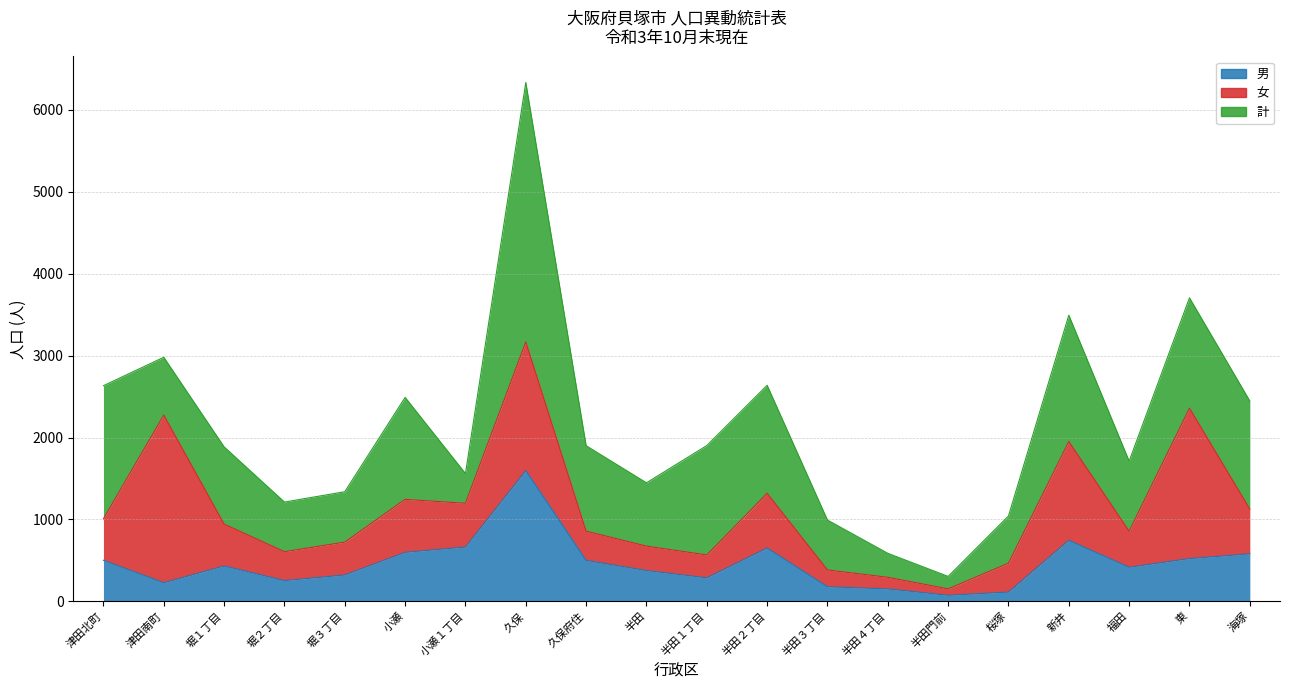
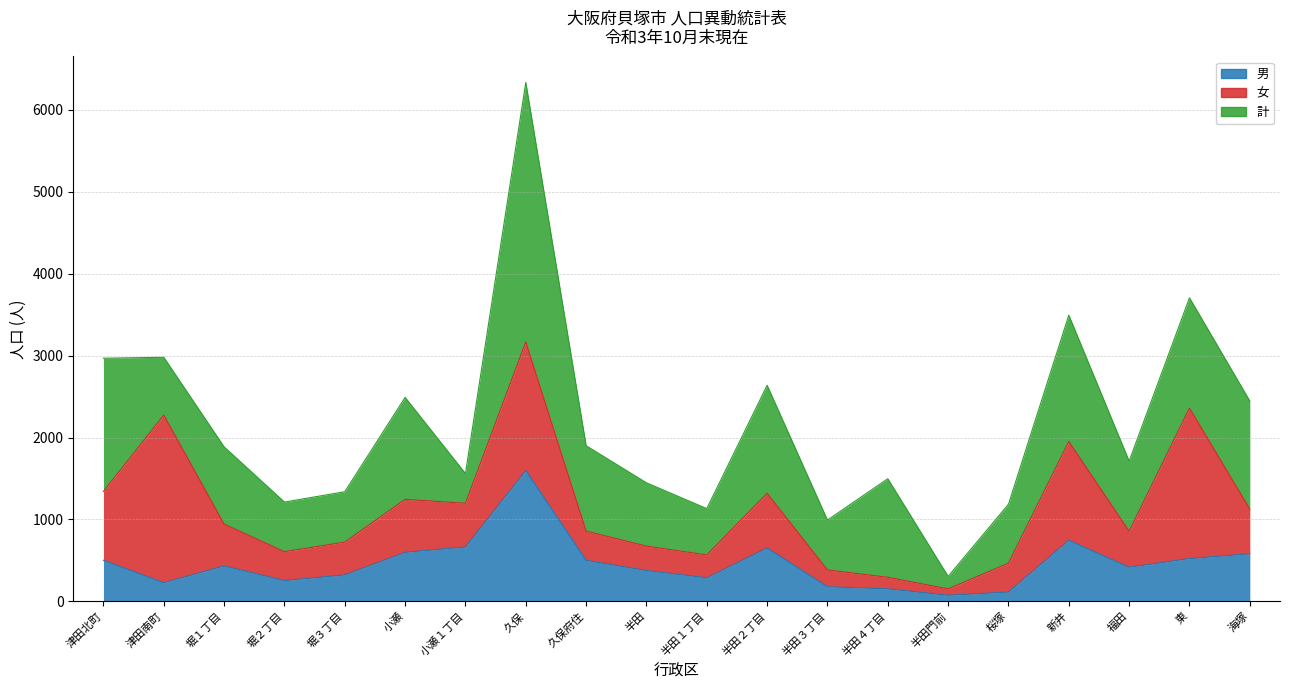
女, 津田北町: 500 -> 800
計, 半田１丁目: 1300 -> 600
計, 半田４丁目: 300 -> 1200
計, 桜塚: 600 -> 700
